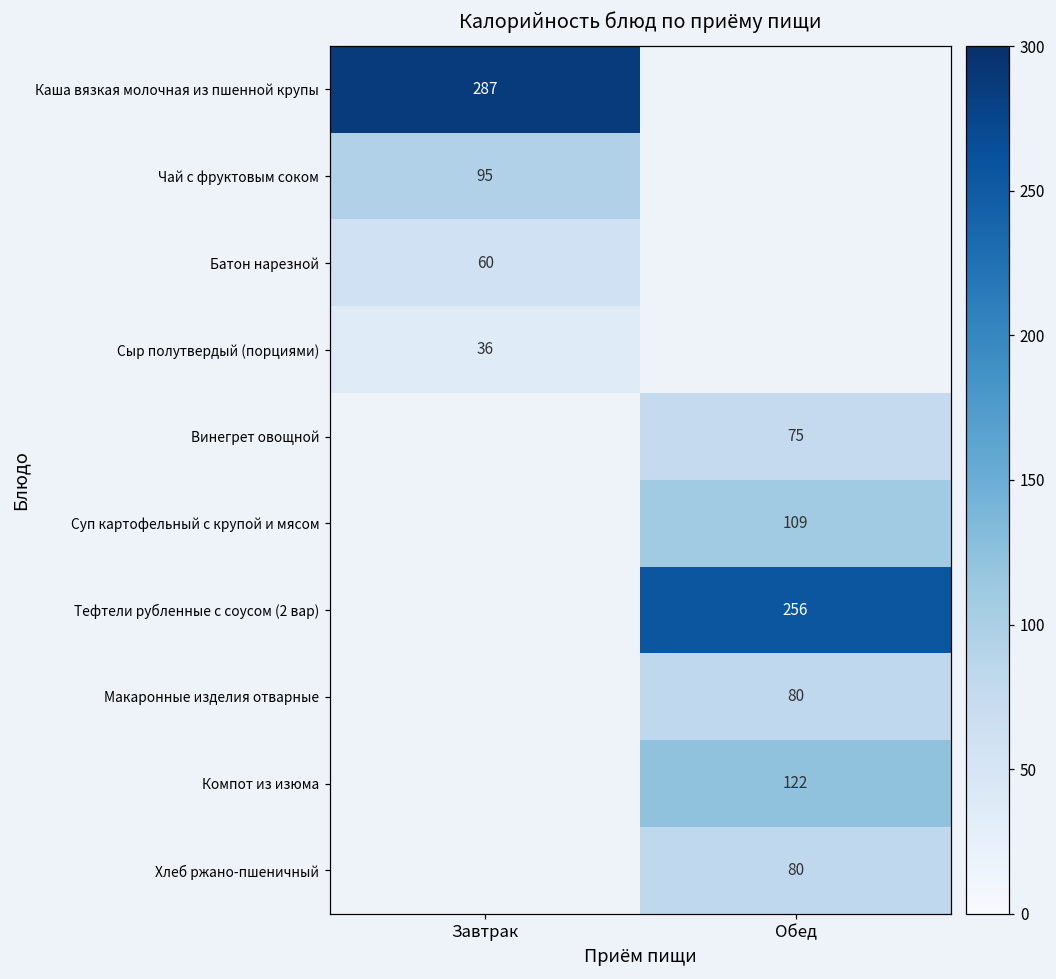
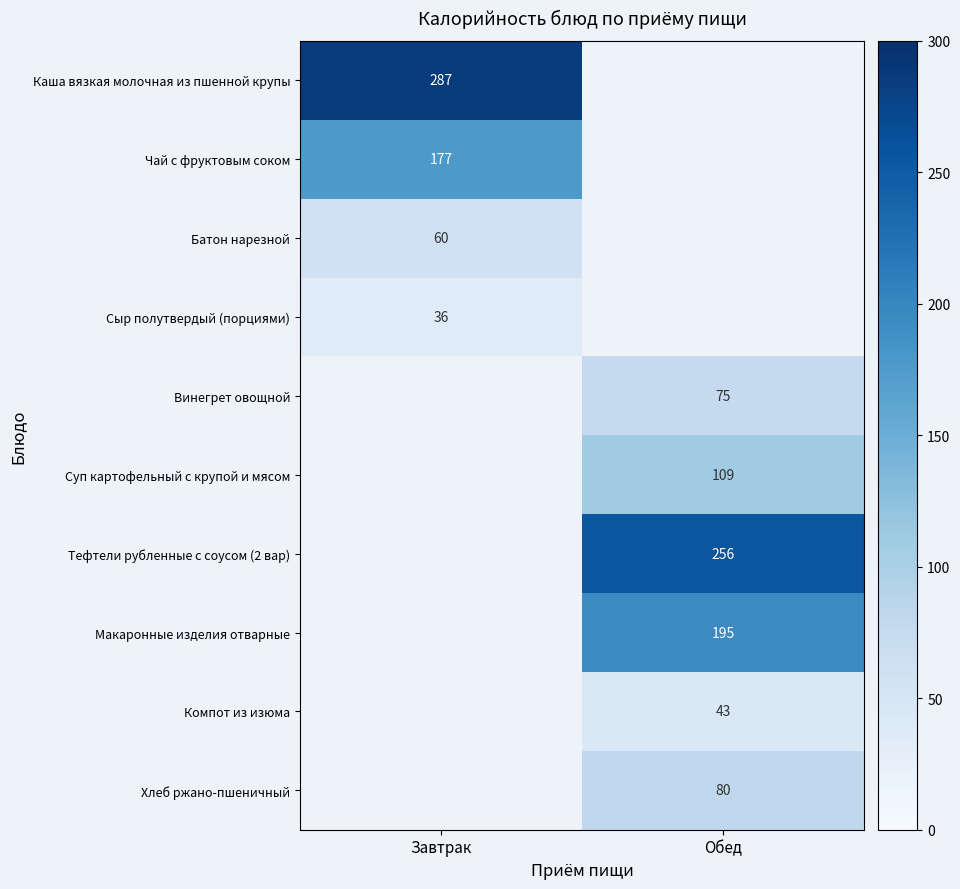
Чай с фруктовым соком, Завтрак: 95 -> 177
Макаронные изделия отварные, Обед: 80 -> 195
Компот из изюма, Обед: 122 -> 43
